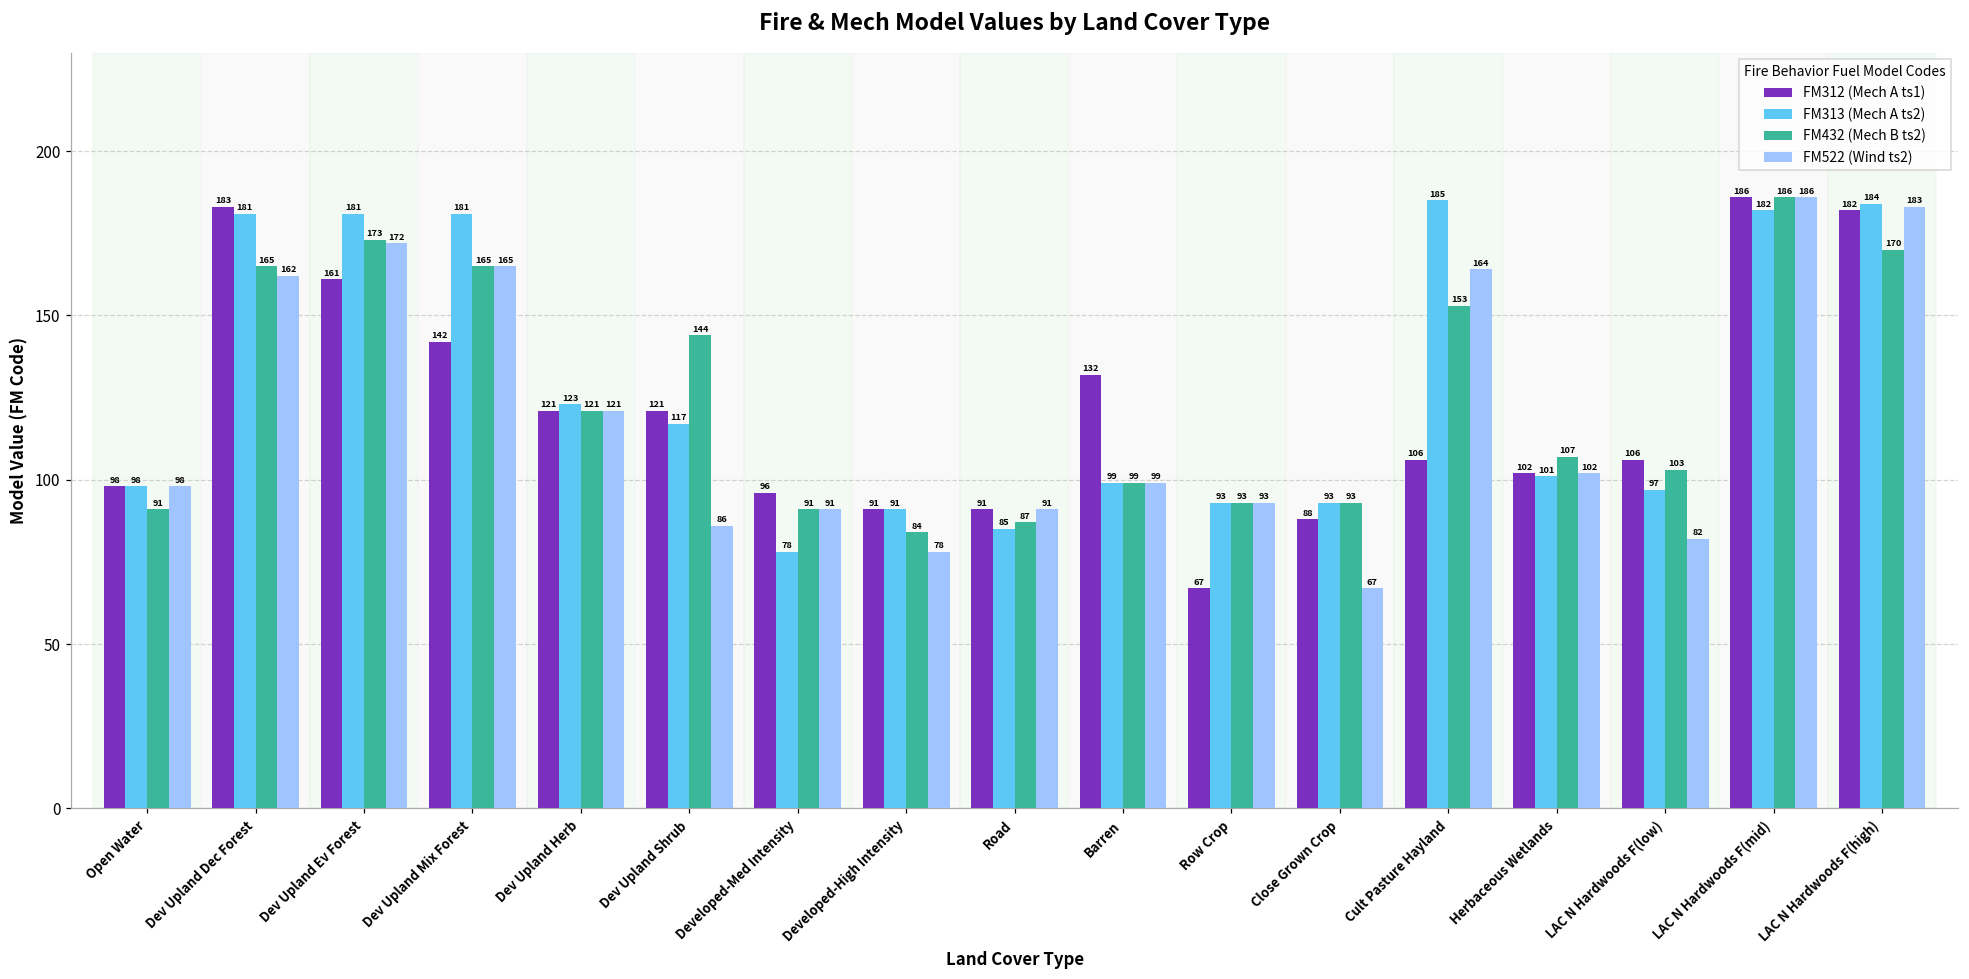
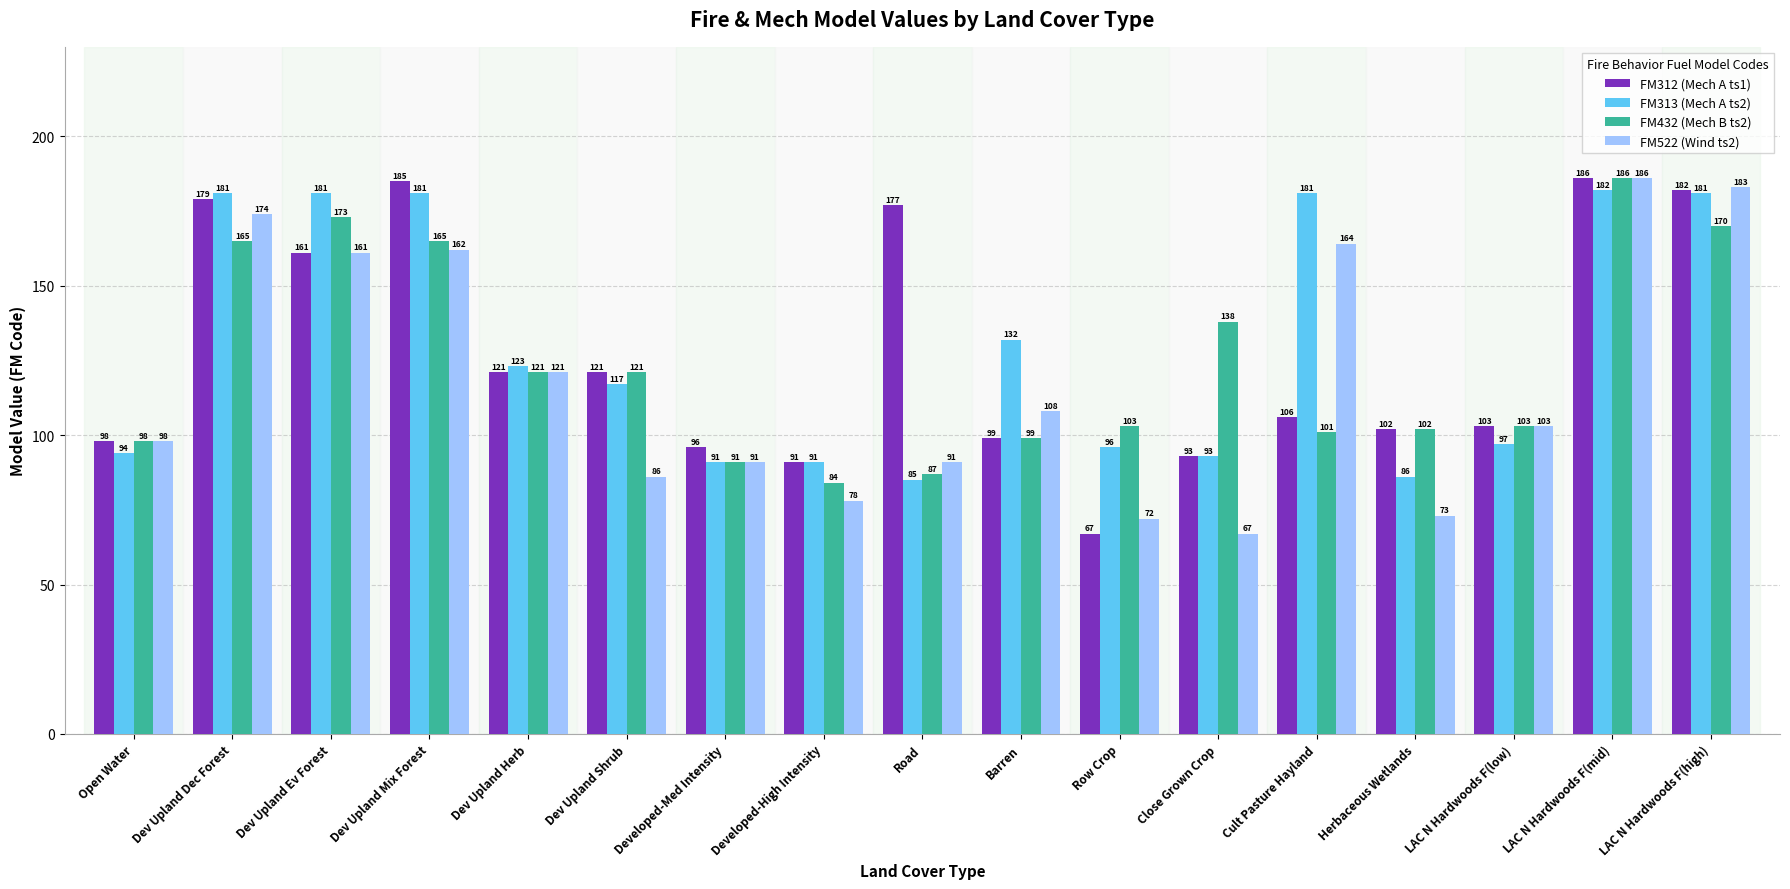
FM313 (Mech A ts2), Open Water: 98 -> 94
FM432 (Mech B ts2), Open Water: 91 -> 98
FM312 (Mech A ts1), Dev Upland Dec Forest: 183 -> 179
FM522 (Wind ts2), Dev Upland Dec Forest: 162 -> 174
FM522 (Wind ts2), Dev Upland Ev Forest: 172 -> 161
FM312 (Mech A ts1), Dev Upland Mix Forest: 142 -> 185
FM522 (Wind ts2), Dev Upland Mix Forest: 165 -> 162
FM432 (Mech B ts2), Dev Upland Shrub: 144 -> 121
FM313 (Mech A ts2), Developed-Med Intensity: 78 -> 91
FM312 (Mech A ts1), Road: 91 -> 177
FM312 (Mech A ts1), Barren: 132 -> 99
FM313 (Mech A ts2), Barren: 99 -> 132
FM522 (Wind ts2), Barren: 99 -> 108
FM313 (Mech A ts2), Row Crop: 93 -> 96
FM432 (Mech B ts2), Row Crop: 93 -> 103
FM522 (Wind ts2), Row Crop: 93 -> 72
FM312 (Mech A ts1), Close Grown Crop: 88 -> 93
FM432 (Mech B ts2), Close Grown Crop: 93 -> 138
FM313 (Mech A ts2), Cult Pasture Hayland: 185 -> 181
FM432 (Mech B ts2), Cult Pasture Hayland: 153 -> 101
FM313 (Mech A ts2), Herbaceous Wetlands: 101 -> 86
FM432 (Mech B ts2), Herbaceous Wetlands: 107 -> 102
FM522 (Wind ts2), Herbaceous Wetlands: 102 -> 73
FM312 (Mech A ts1), LAC N Hardwoods F(low): 106 -> 103
FM522 (Wind ts2), LAC N Hardwoods F(low): 82 -> 103
FM313 (Mech A ts2), LAC N Hardwoods F(high): 184 -> 181
